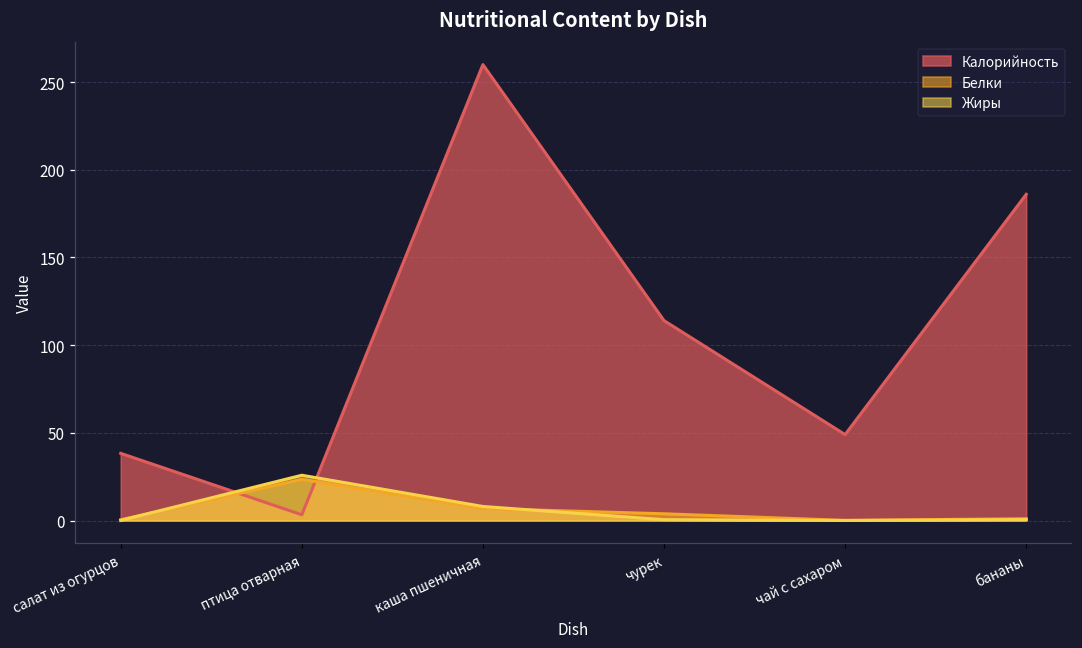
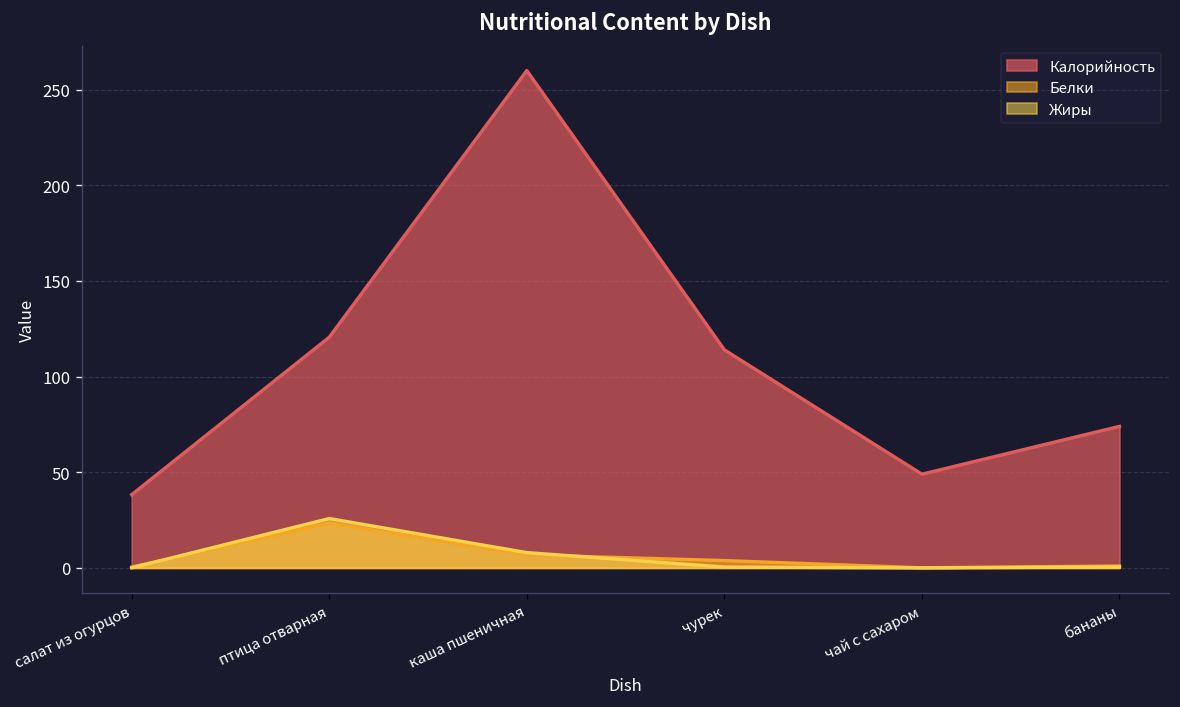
Калорийность, птица отварная: 3 -> 121
Калорийность, бананы: 186 -> 74
